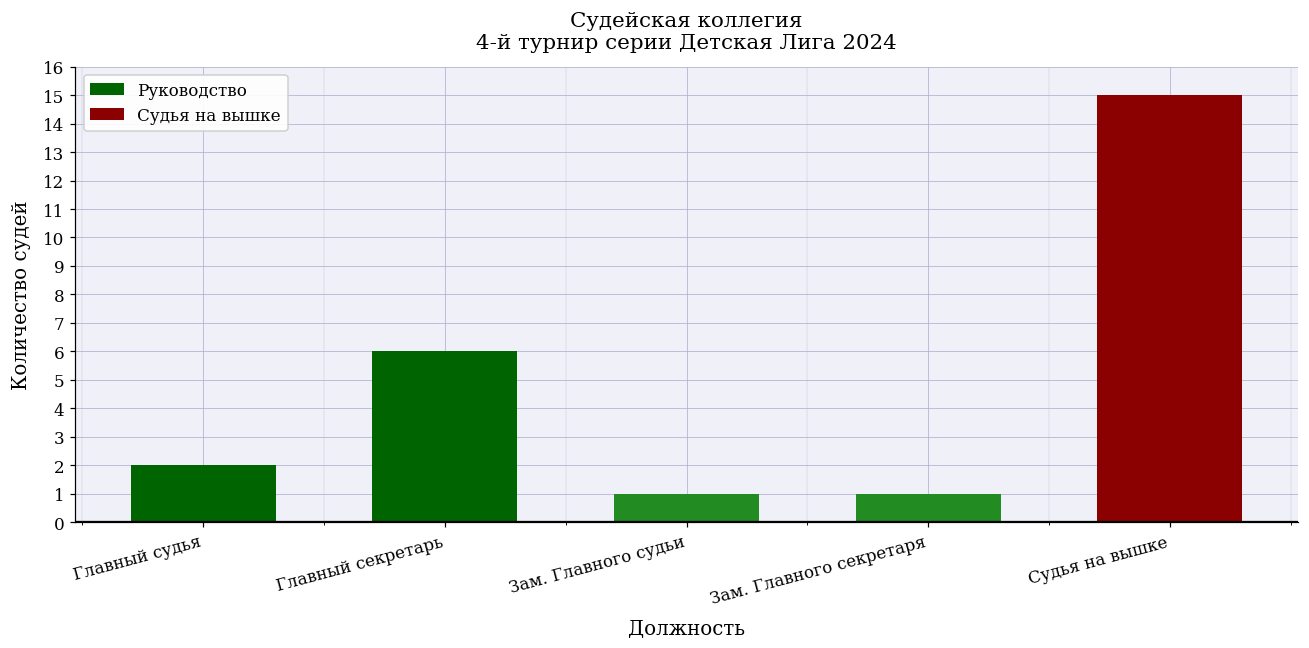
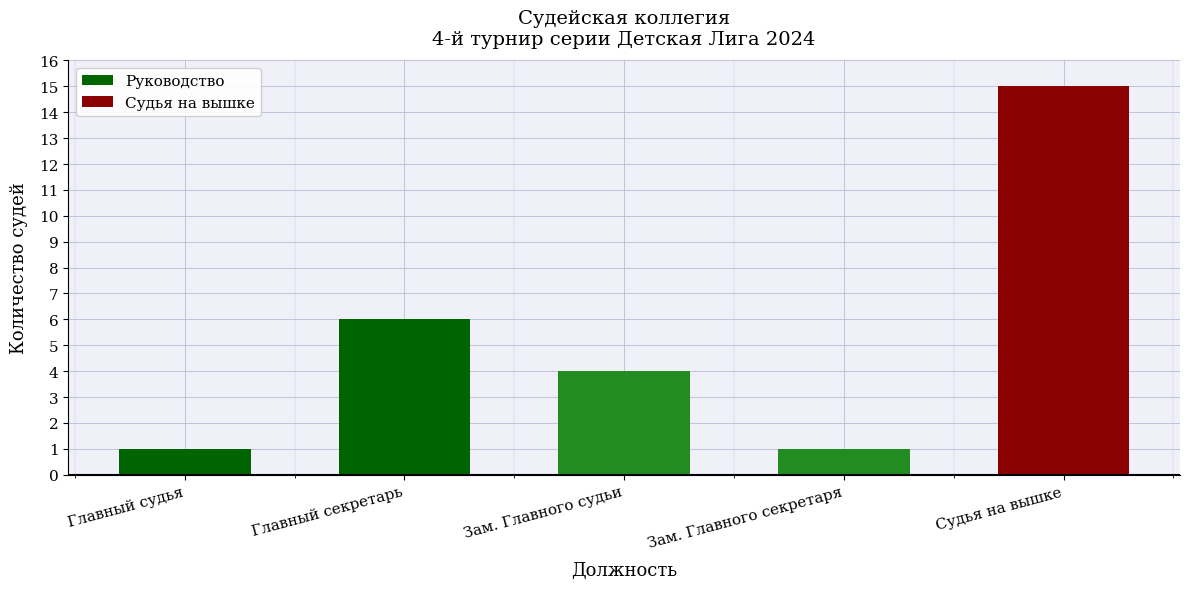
Главный судья: 2 -> 1
Зам. Главного судьи: 1 -> 4
